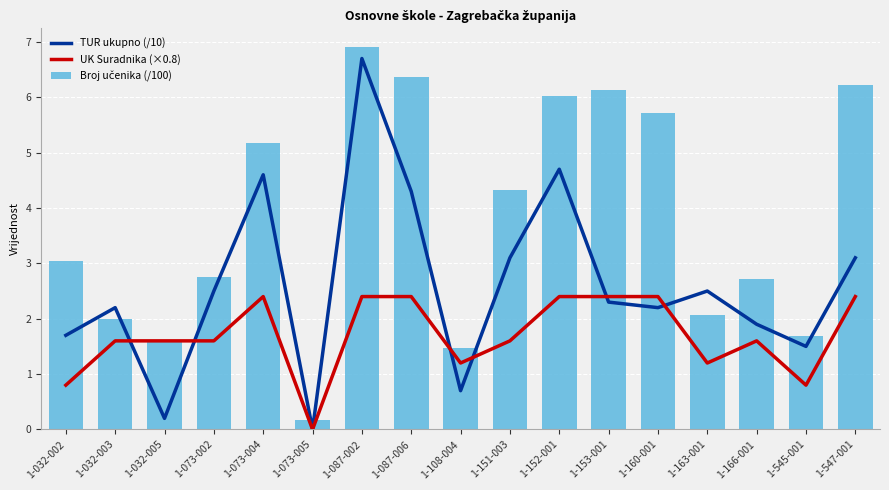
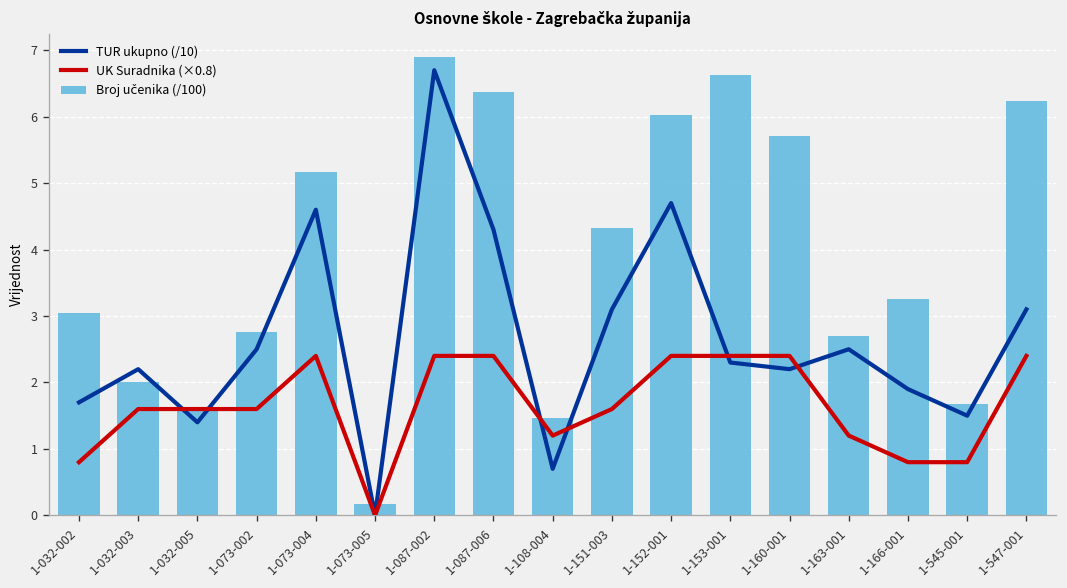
TUR ukupno (/10), 1-032-005: 0.2 -> 1.4
Broj učenika (/100), 1-153-001: 6.1 -> 6.6
Broj učenika (/100), 1-163-001: 2.1 -> 2.7
Broj učenika (/100), 1-166-001: 2.7 -> 3.3
UK Suradnika (×0.8), 1-166-001: 1.6 -> 0.8
